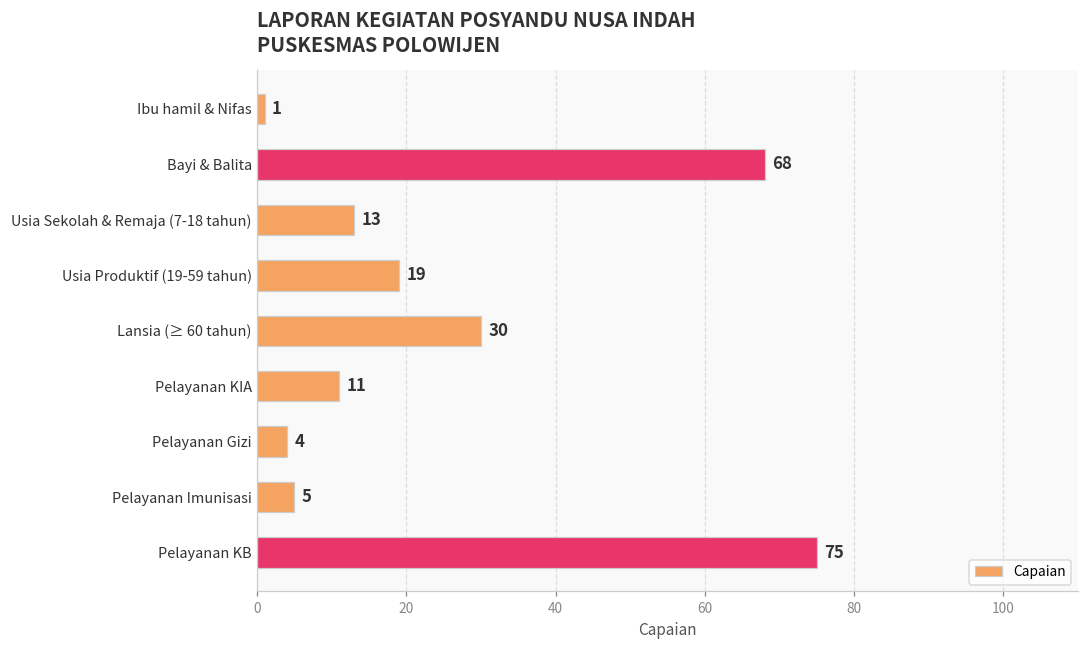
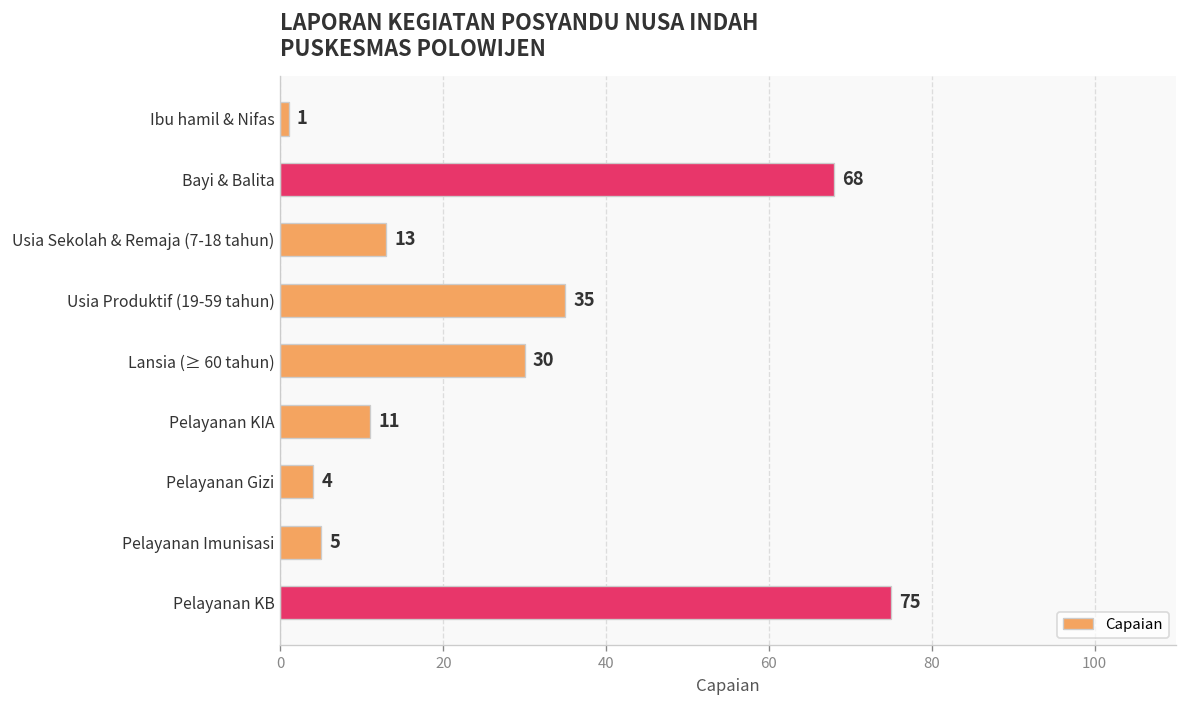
Usia Produktif (19-59 tahun): 19 -> 35
